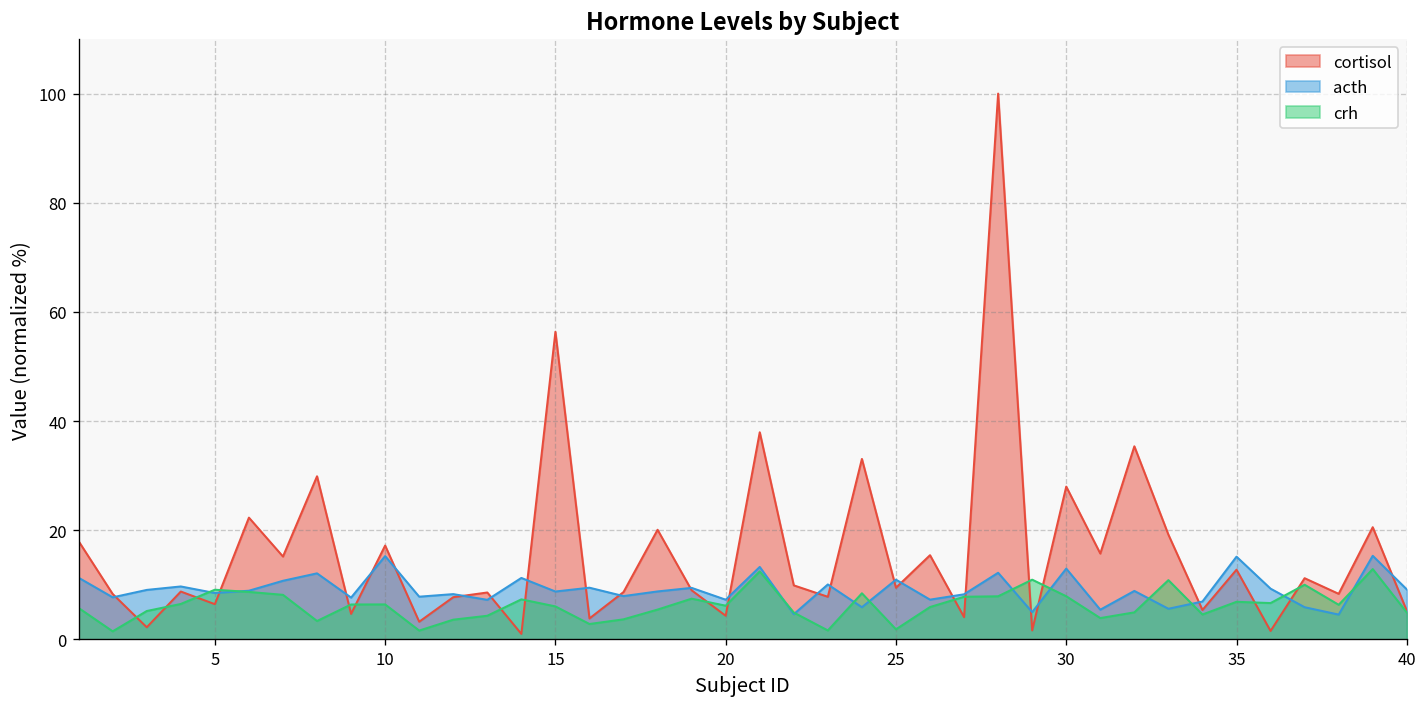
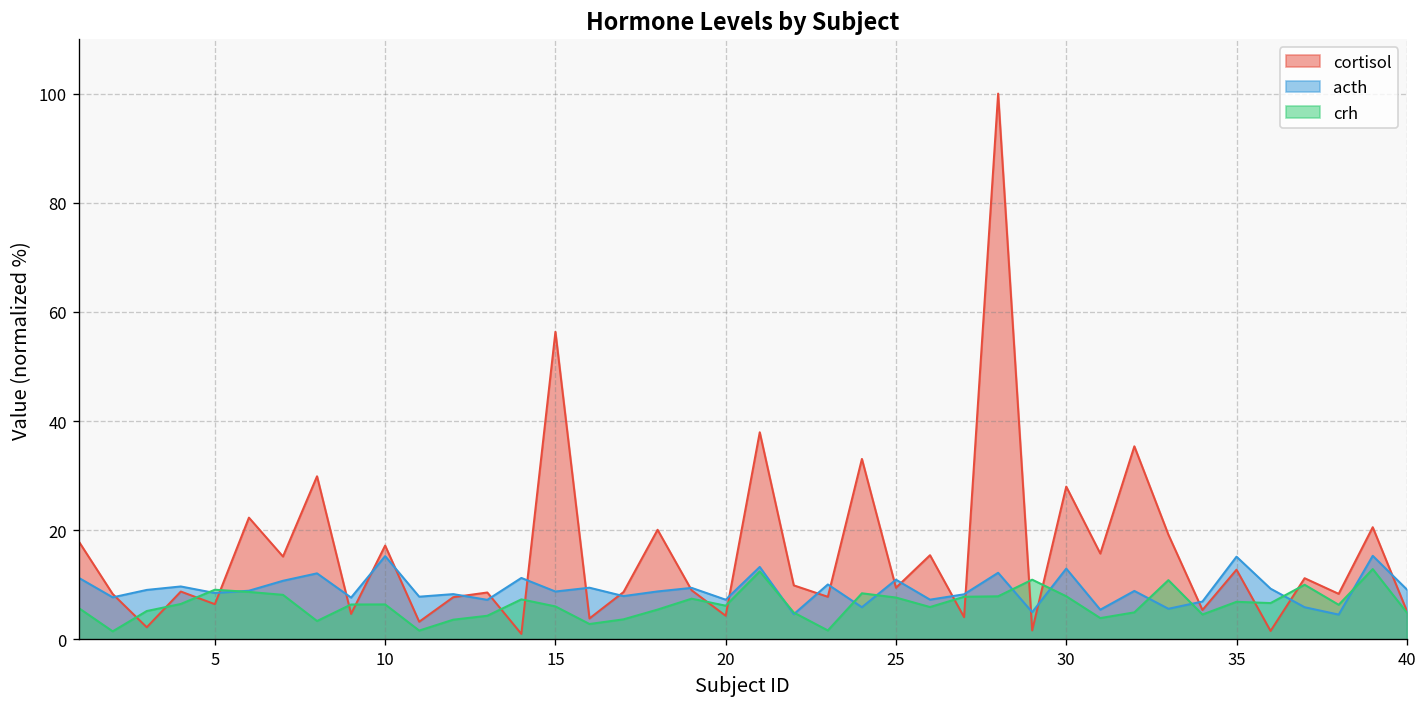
crh, 25: 2 -> 8
